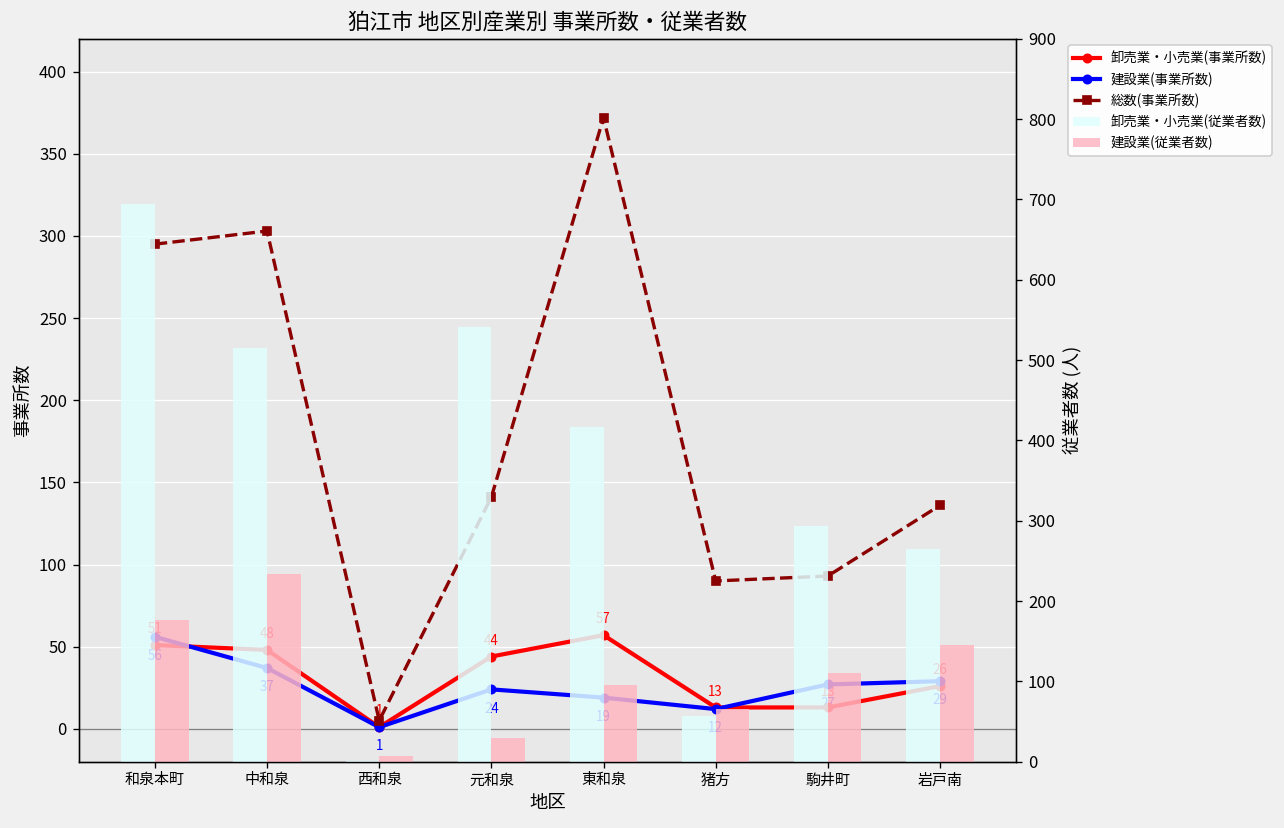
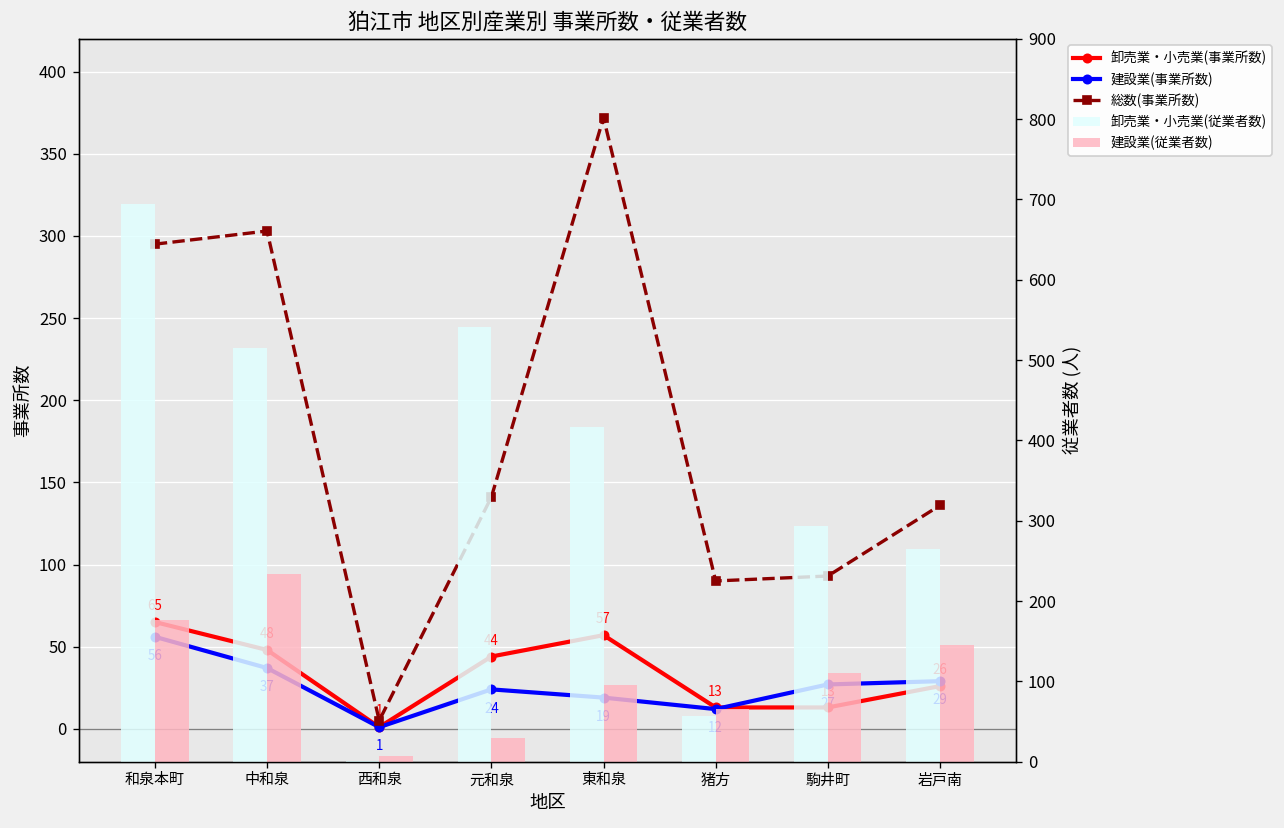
卸売業・小売業(事業所数), 和泉本町: 51 -> 65
